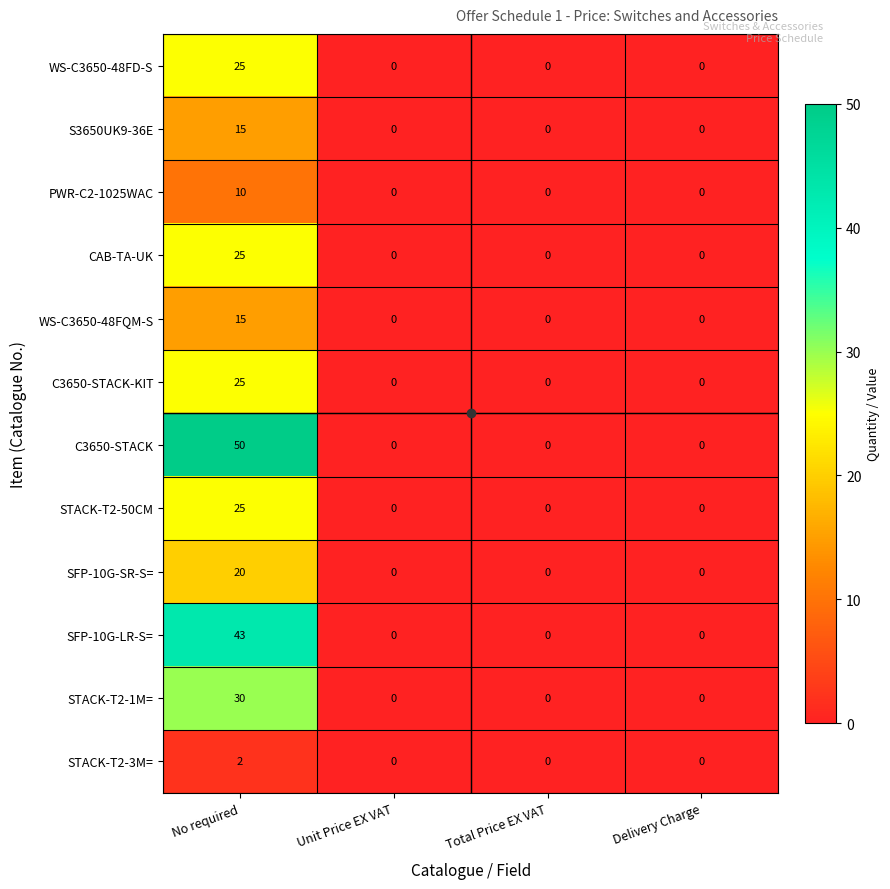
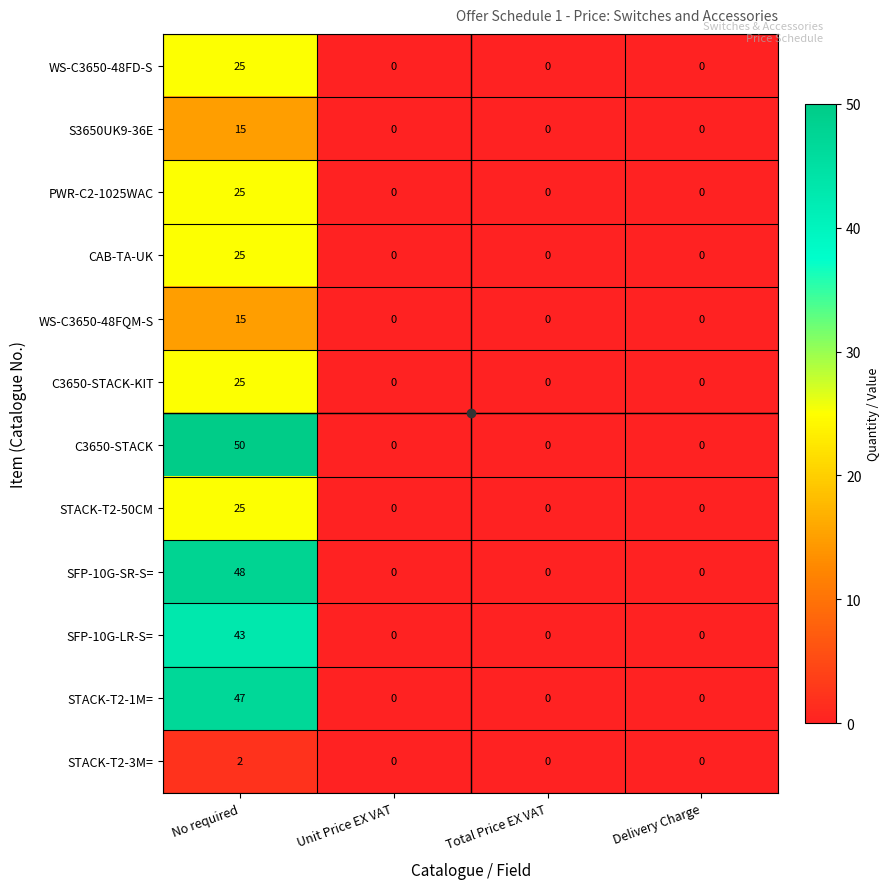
PWR-C2-1025WAC, No required: 10 -> 25
SFP-10G-SR-S=, No required: 20 -> 48
STACK-T2-1M=, No required: 30 -> 47
